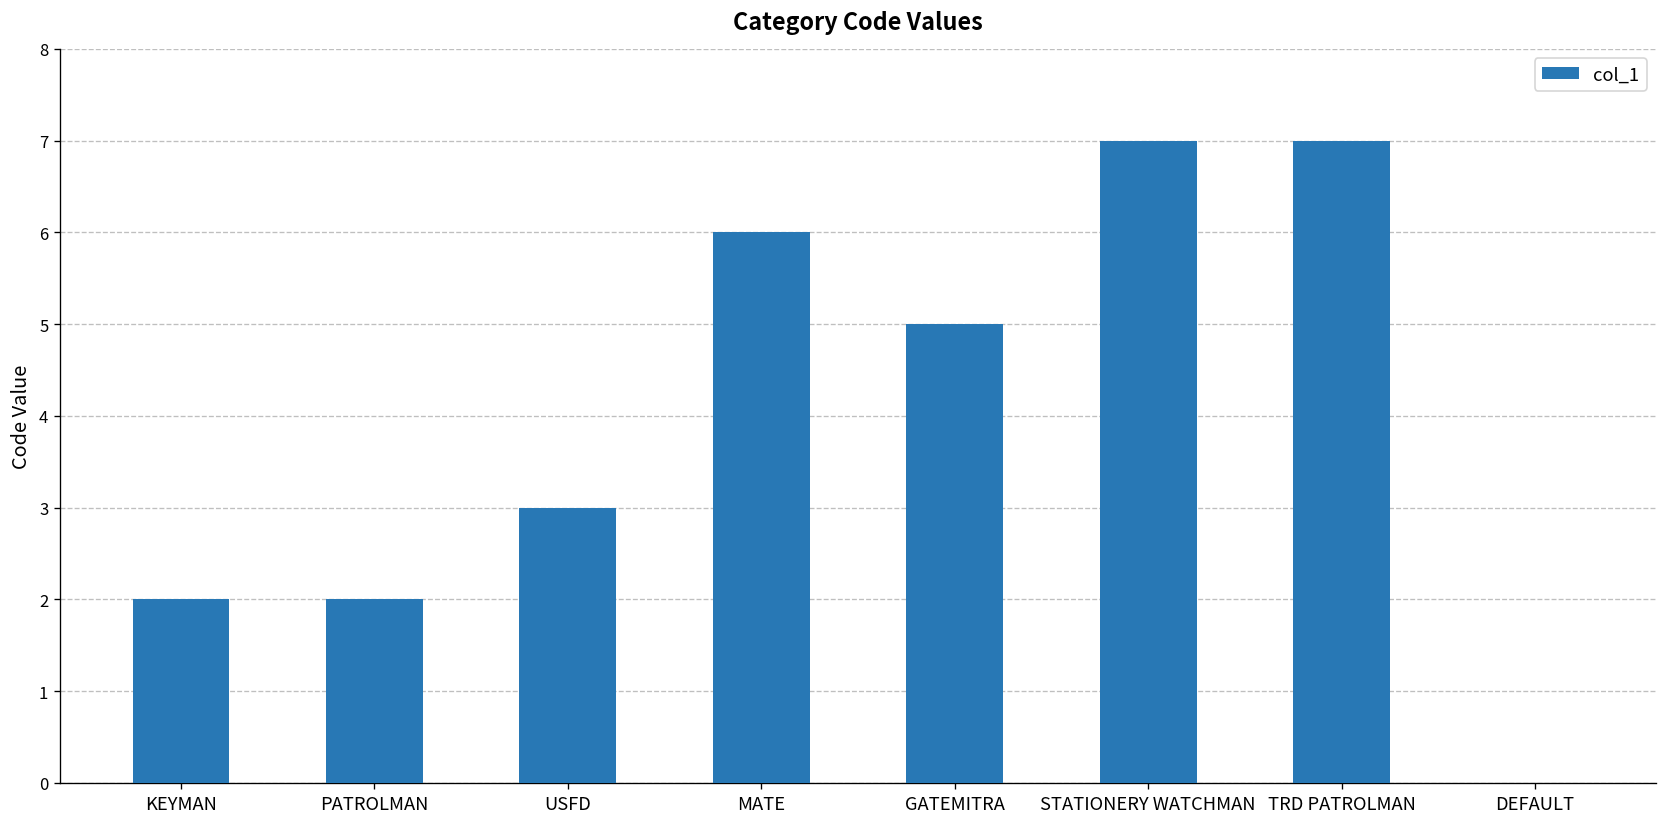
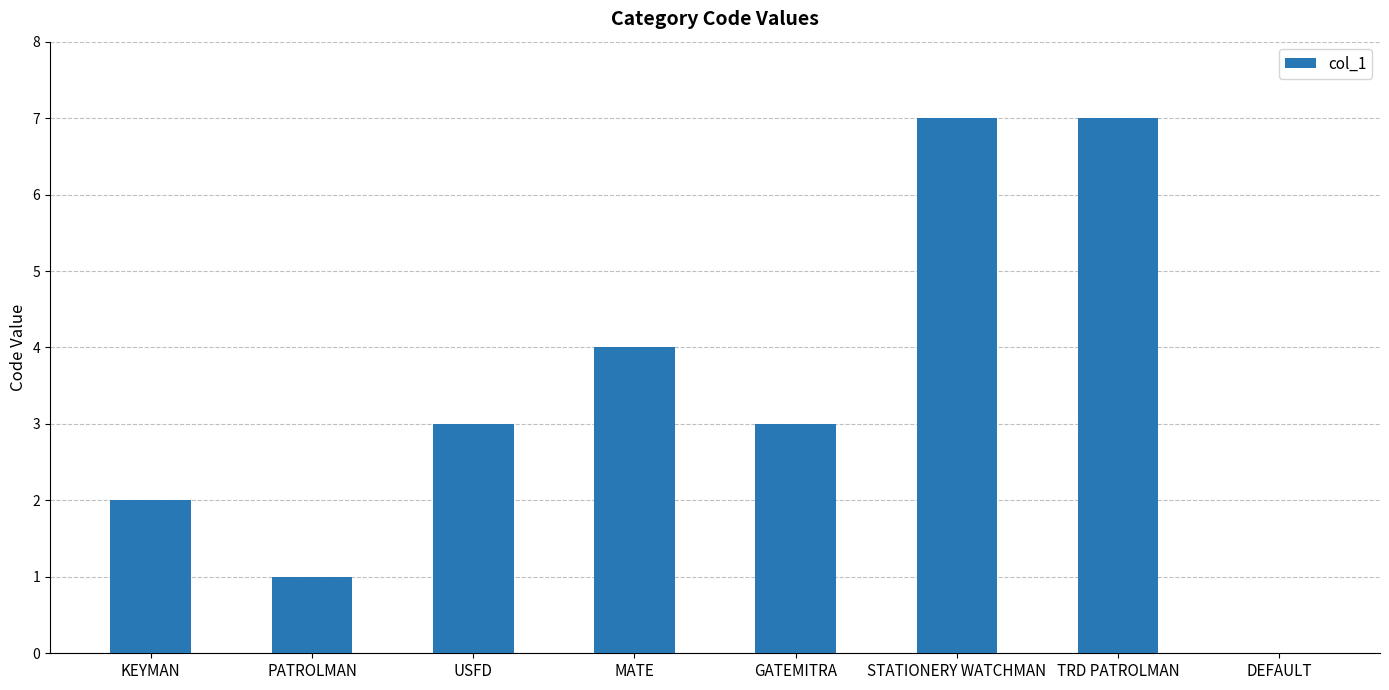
PATROLMAN: 2 -> 1
MATE: 6 -> 4
GATEMITRA: 5 -> 3
